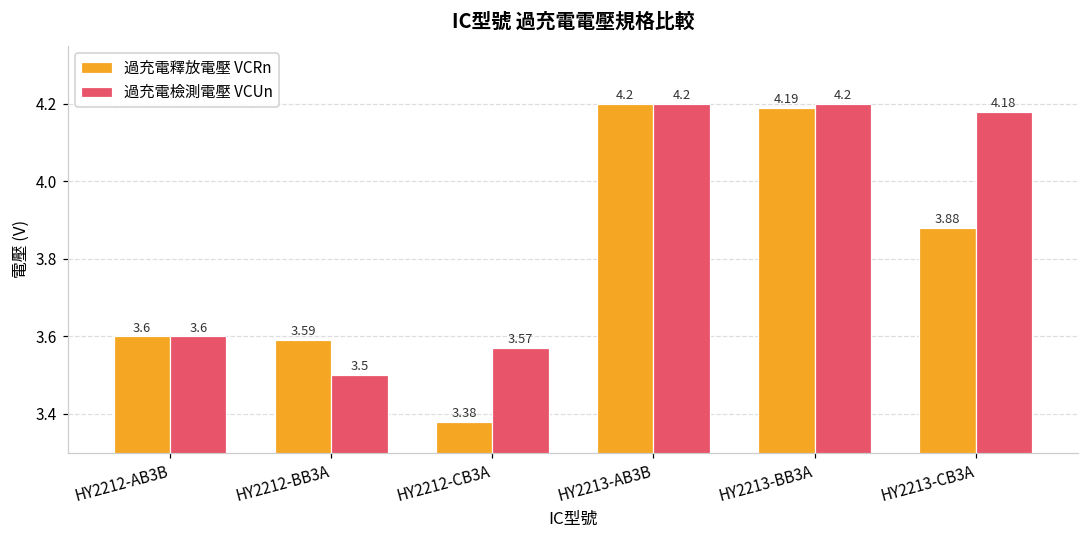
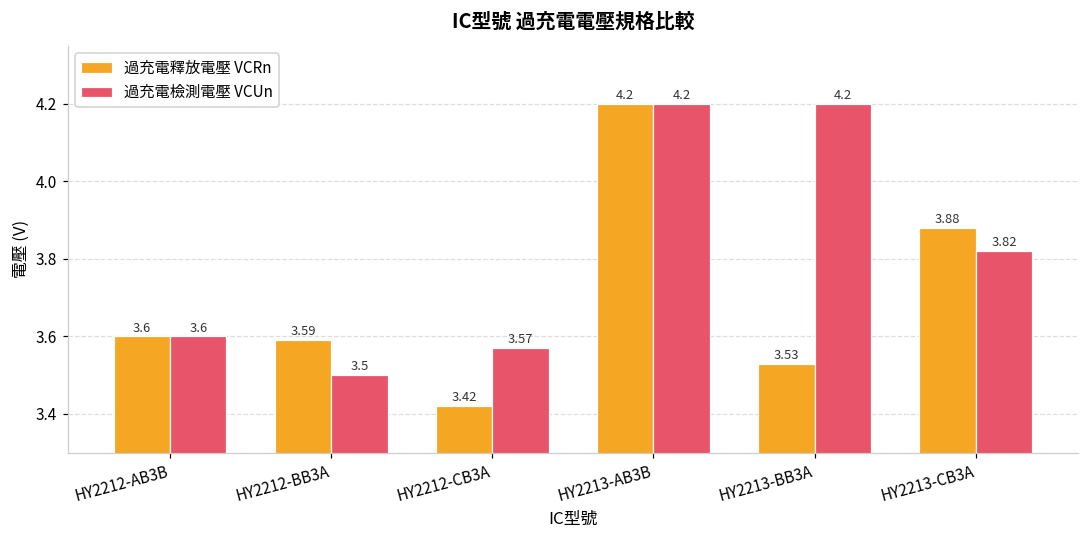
過充電釋放電壓 VCRn, HY2212-CB3A: 3.38 -> 3.42
過充電釋放電壓 VCRn, HY2213-BB3A: 4.19 -> 3.53
過充電檢測電壓 VCUn, HY2213-CB3A: 4.18 -> 3.82
